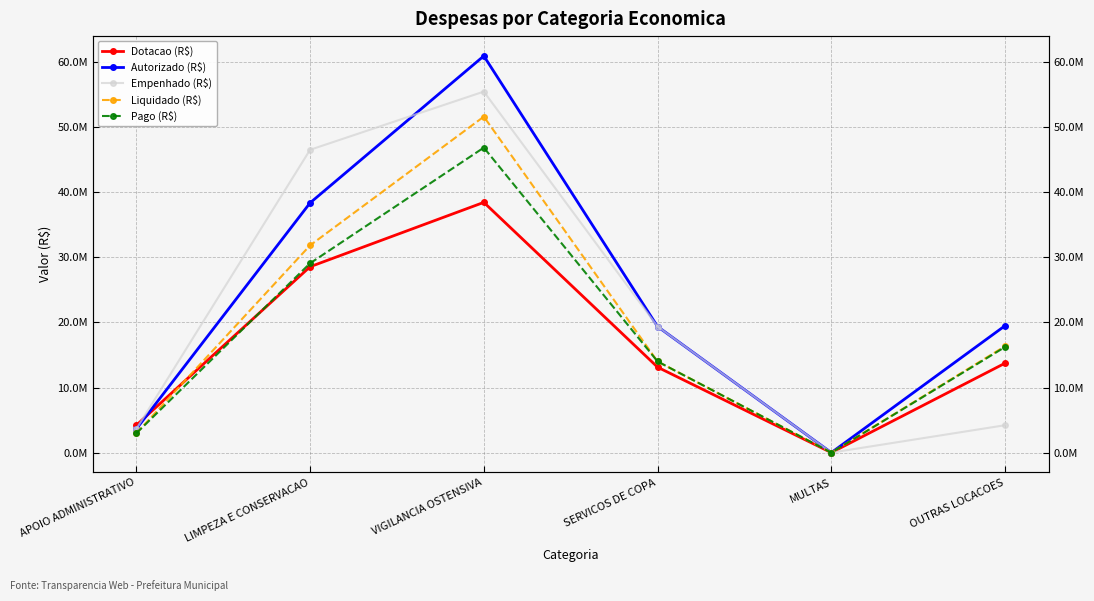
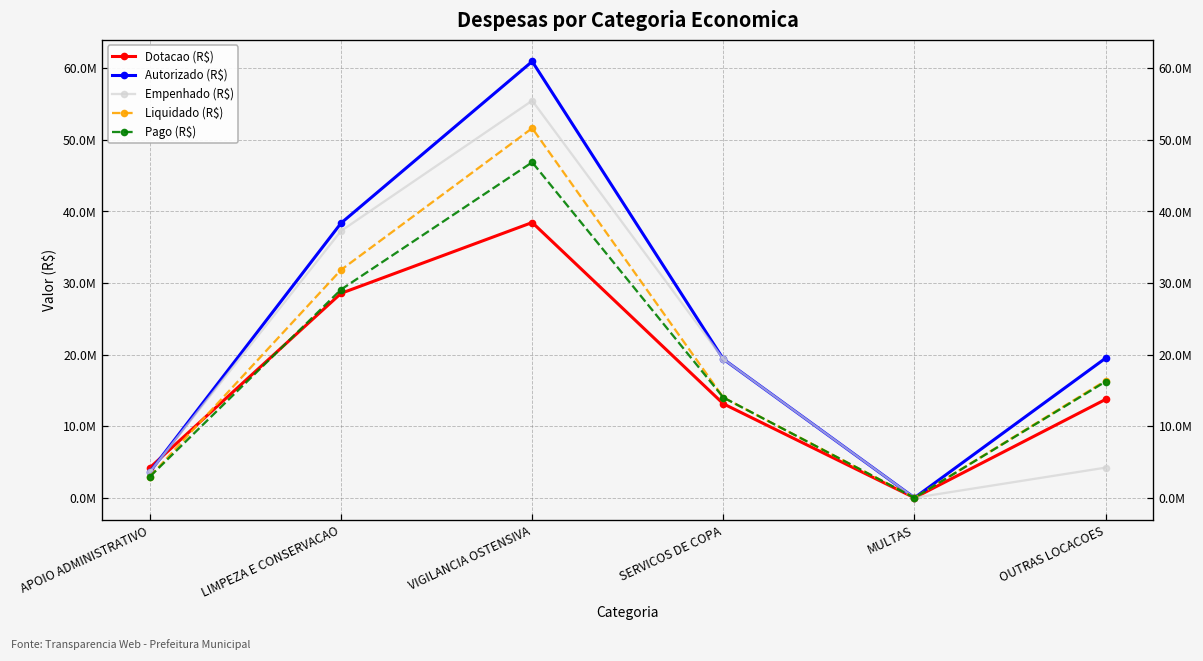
Empenhado (R$), LIMPEZA E CONSERVACAO: 47000000 -> 37000000
